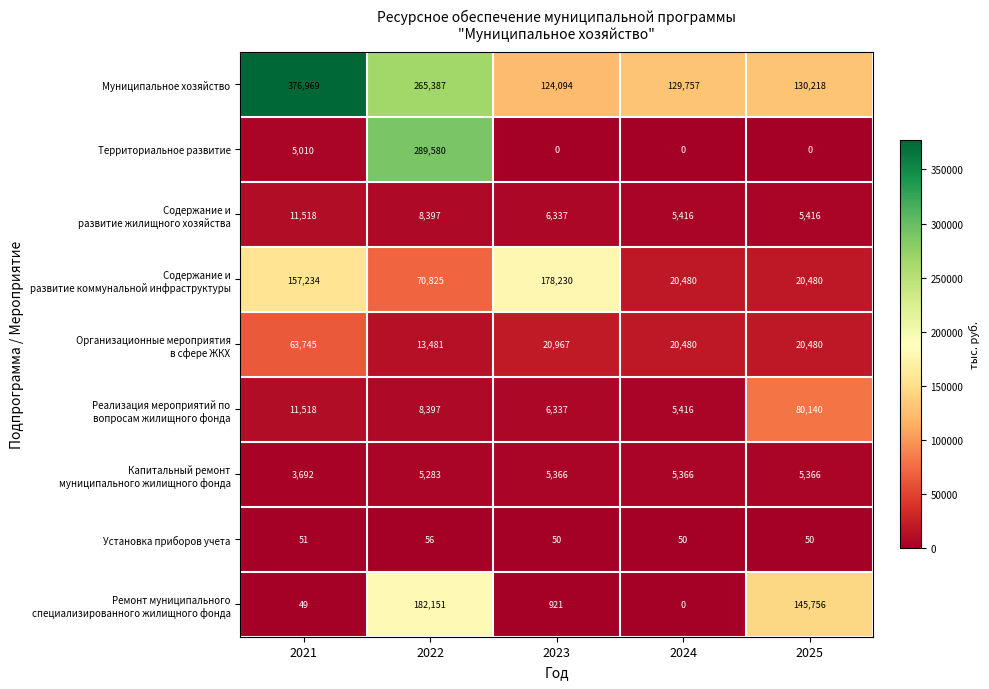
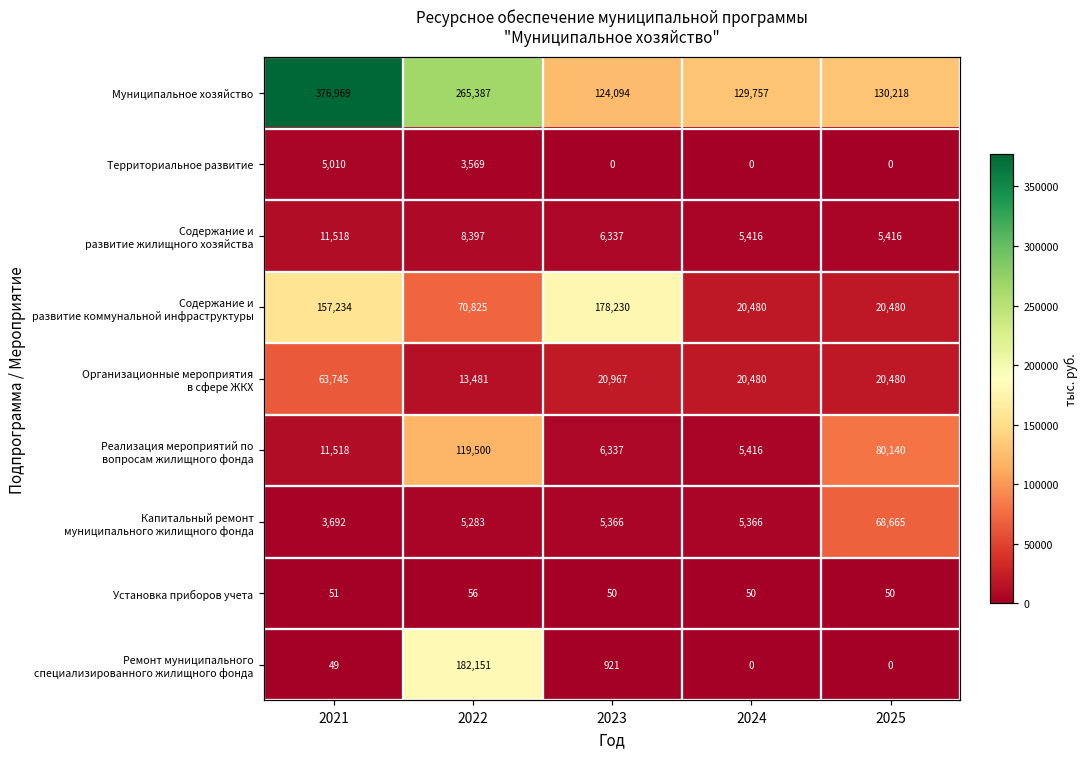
Территориальное развитие, 2022: 289,580 -> 3,569
Реализация мероприятий по вопросам жилищного фонда, 2022: 8,397 -> 119,500
Капитальный ремонт муниципального жилищного фонда, 2025: 5,366 -> 68,665
Ремонт муниципального специализированного жилищного фонда, 2025: 145,756 -> 0
